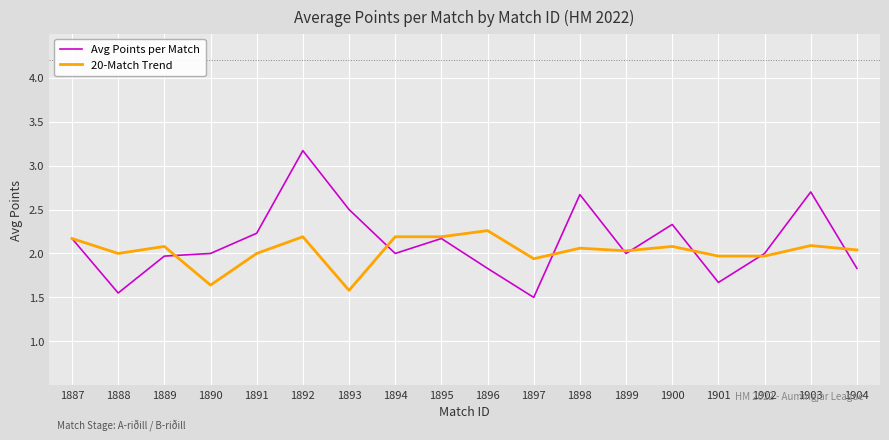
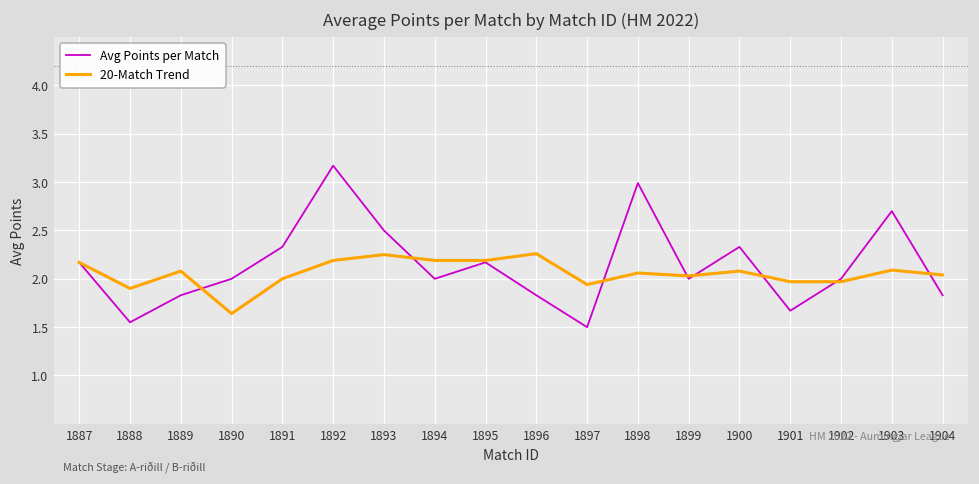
20-Match Trend, 1888: 2.0 -> 1.9
Avg Points per Match, 1889: 2.0 -> 1.8
Avg Points per Match, 1891: 2.2 -> 2.3
20-Match Trend, 1893: 1.6 -> 2.3
Avg Points per Match, 1898: 2.7 -> 3.0
